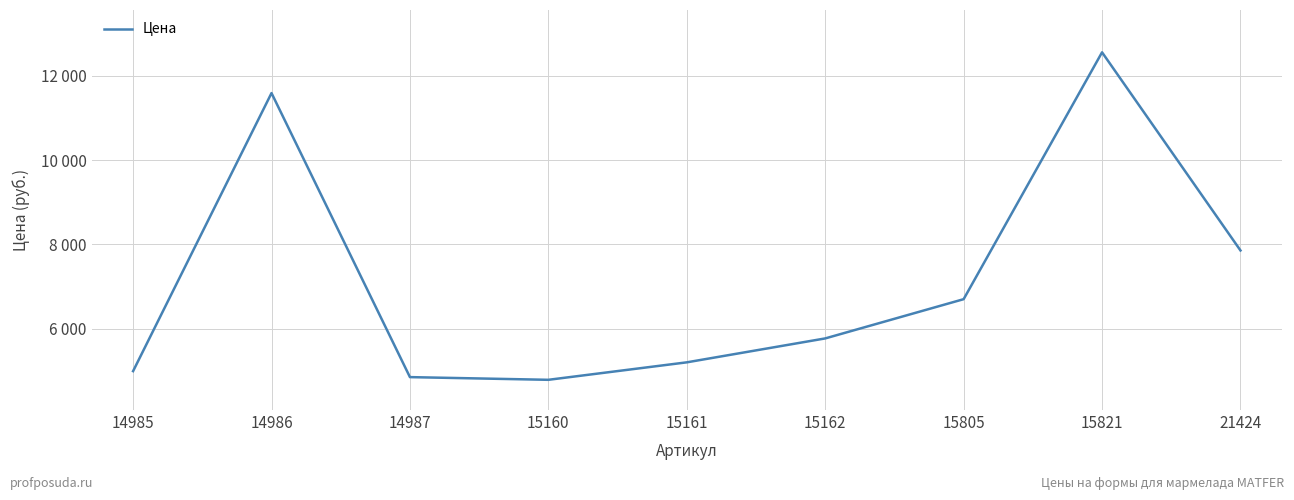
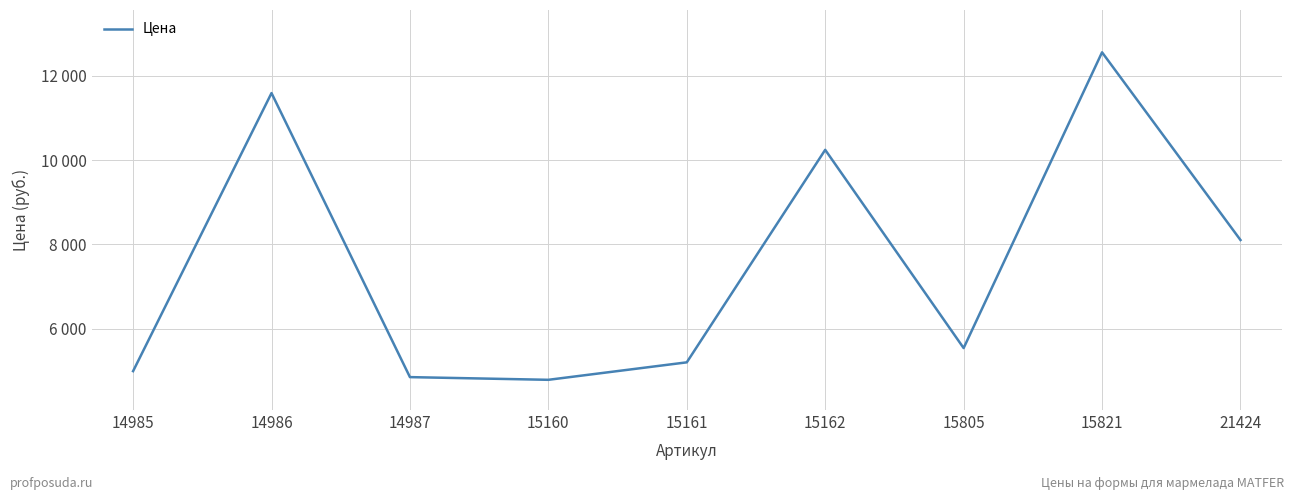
15162: 5800 -> 10200
15805: 6700 -> 5500
21424: 7900 -> 8100
